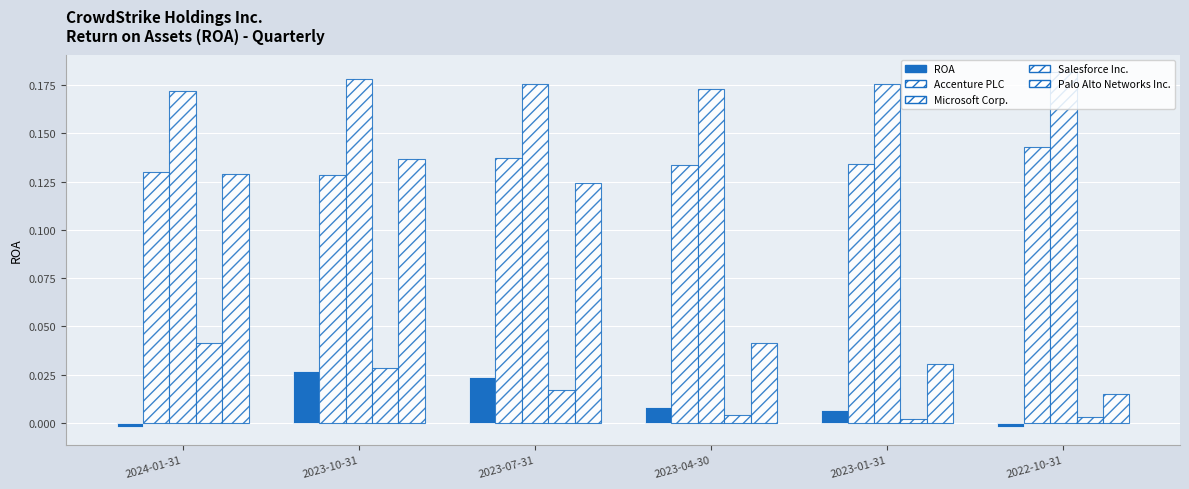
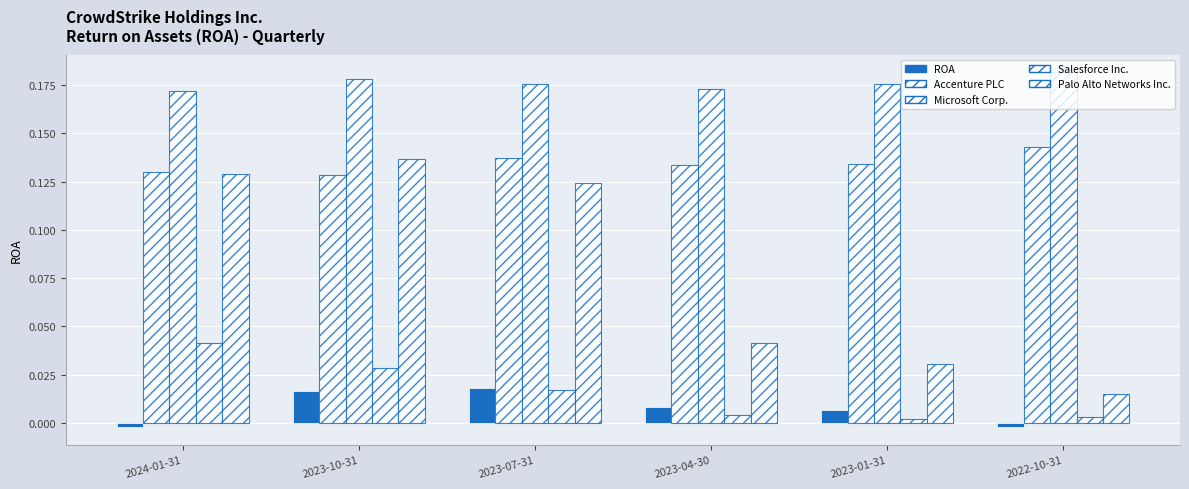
ROA, 2023-10-31: 0.027 -> 0.016
ROA, 2023-07-31: 0.024 -> 0.018
